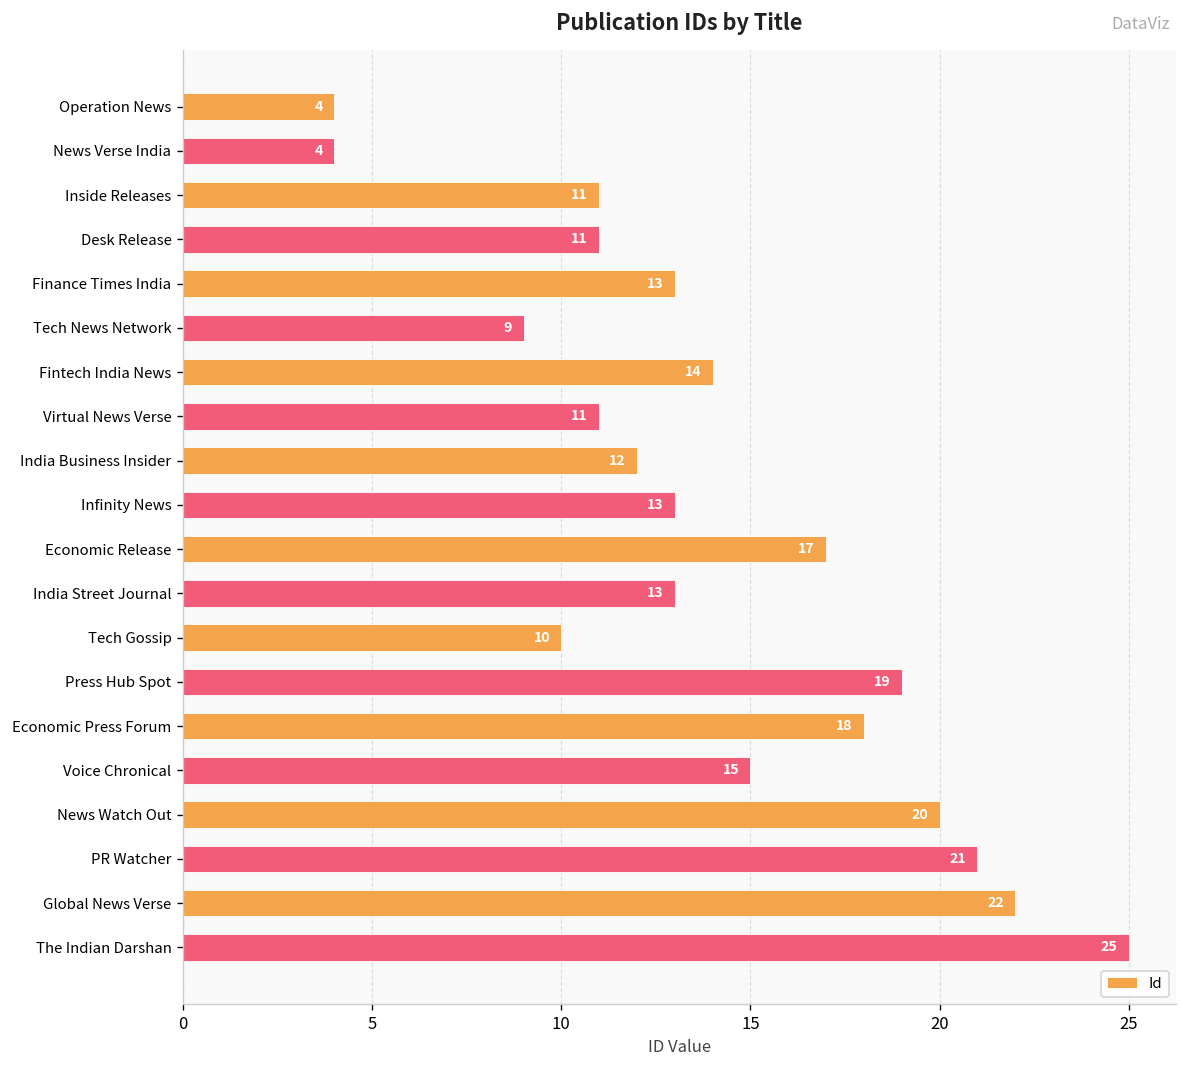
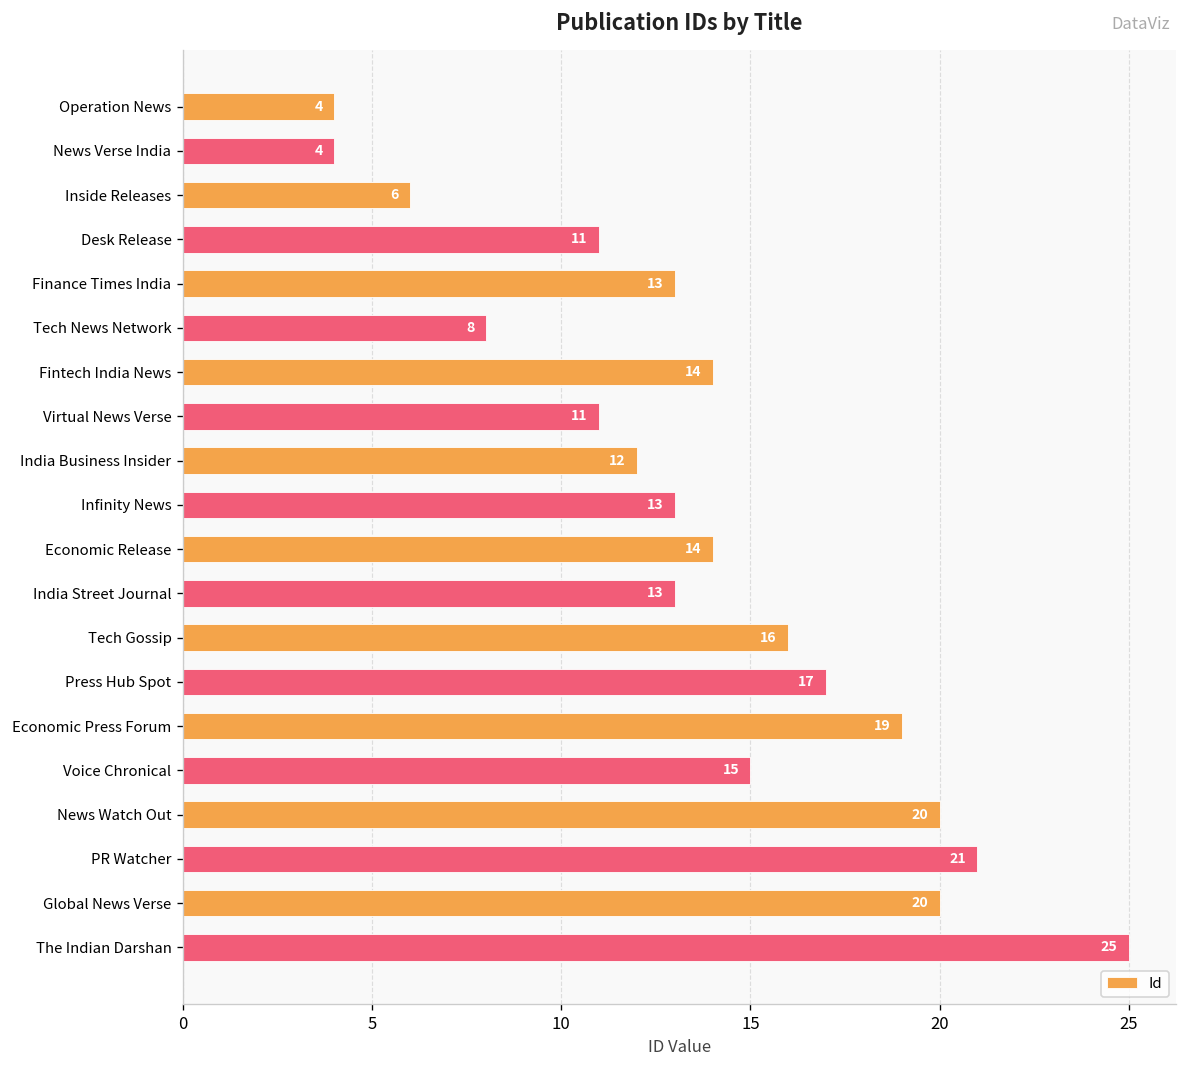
Inside Releases: 11 -> 6
Tech News Network: 9 -> 8
Economic Release: 17 -> 14
Tech Gossip: 10 -> 16
Press Hub Spot: 19 -> 17
Economic Press Forum: 18 -> 19
Global News Verse: 22 -> 20
